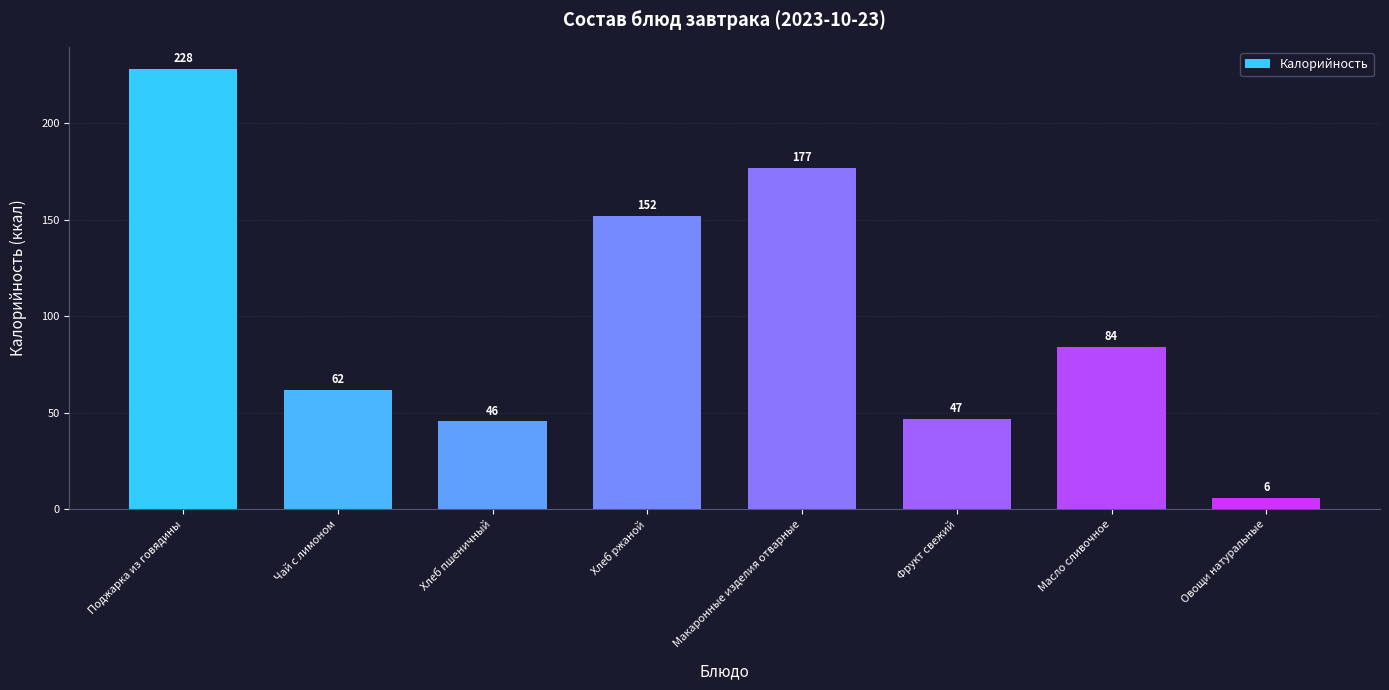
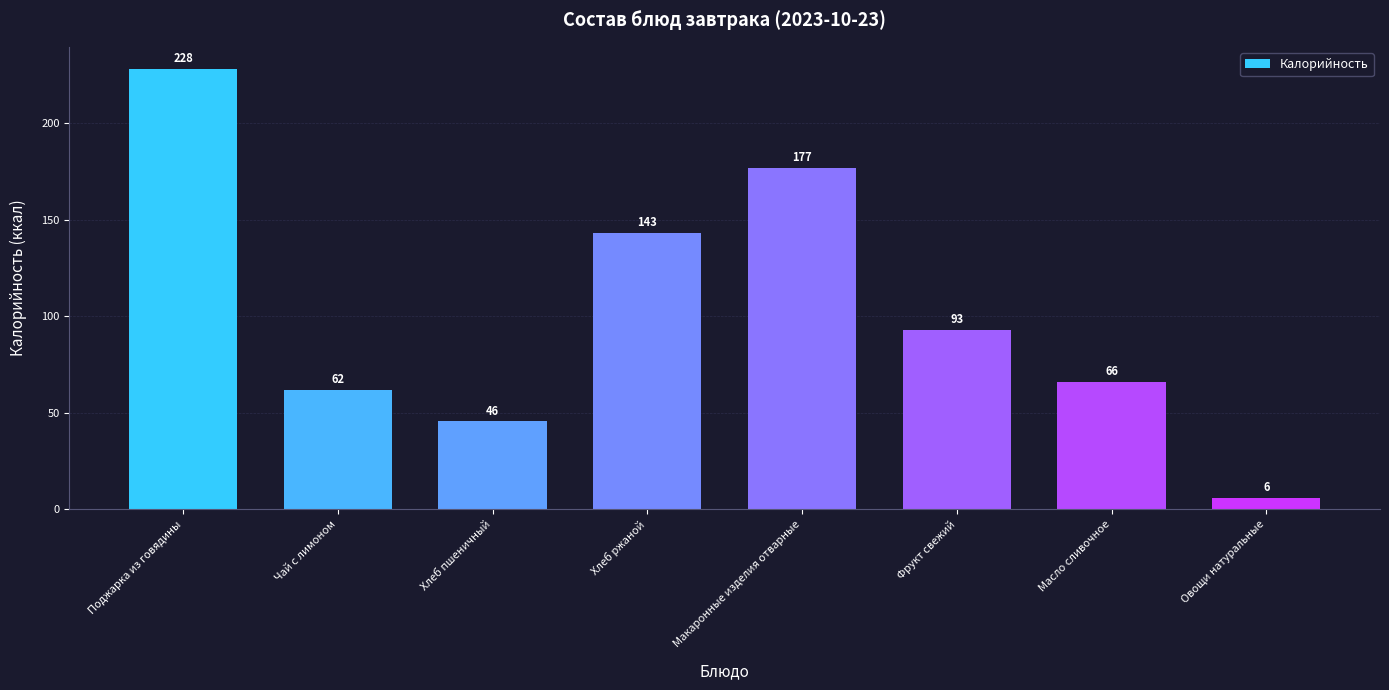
Хлеб ржаной: 152 -> 143
Фрукт свежий: 47 -> 93
Масло сливочное: 84 -> 66
